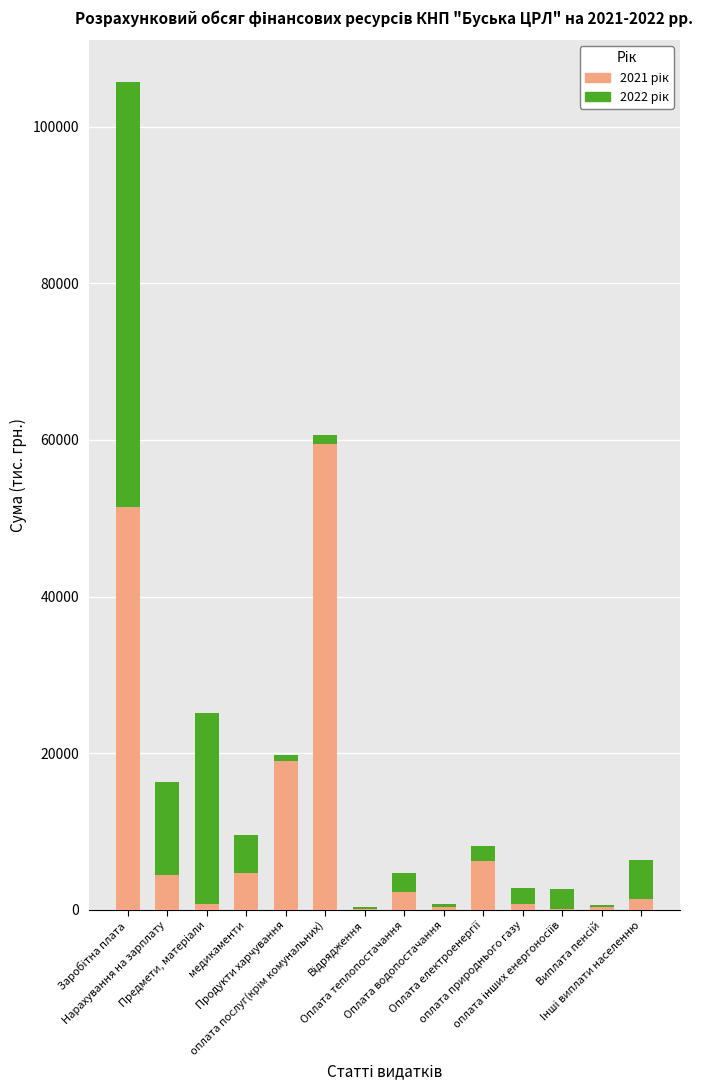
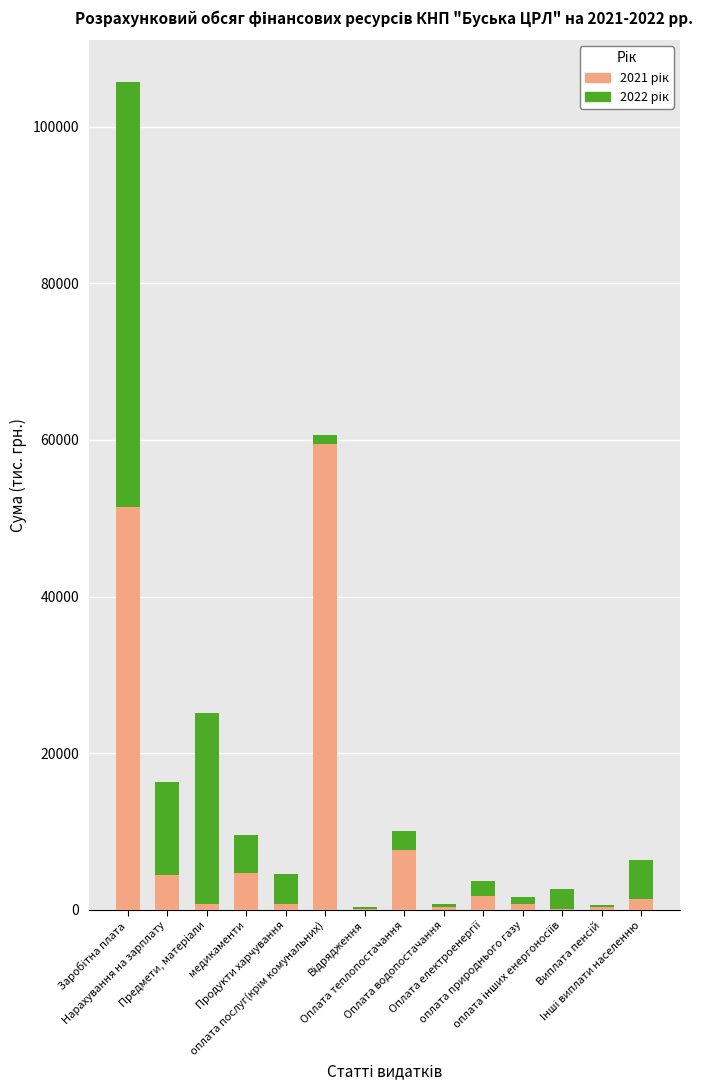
2021 рік, Продукти харчування: 19000 -> 1000
2022 рік, Продукти харчування: 1000 -> 4000
2021 рік, Оплата теплопостачання: 2000 -> 8000
2021 рік, Оплата електроенергії: 6000 -> 2000
2022 рік, оплата природнього газу: 2000 -> 1000
